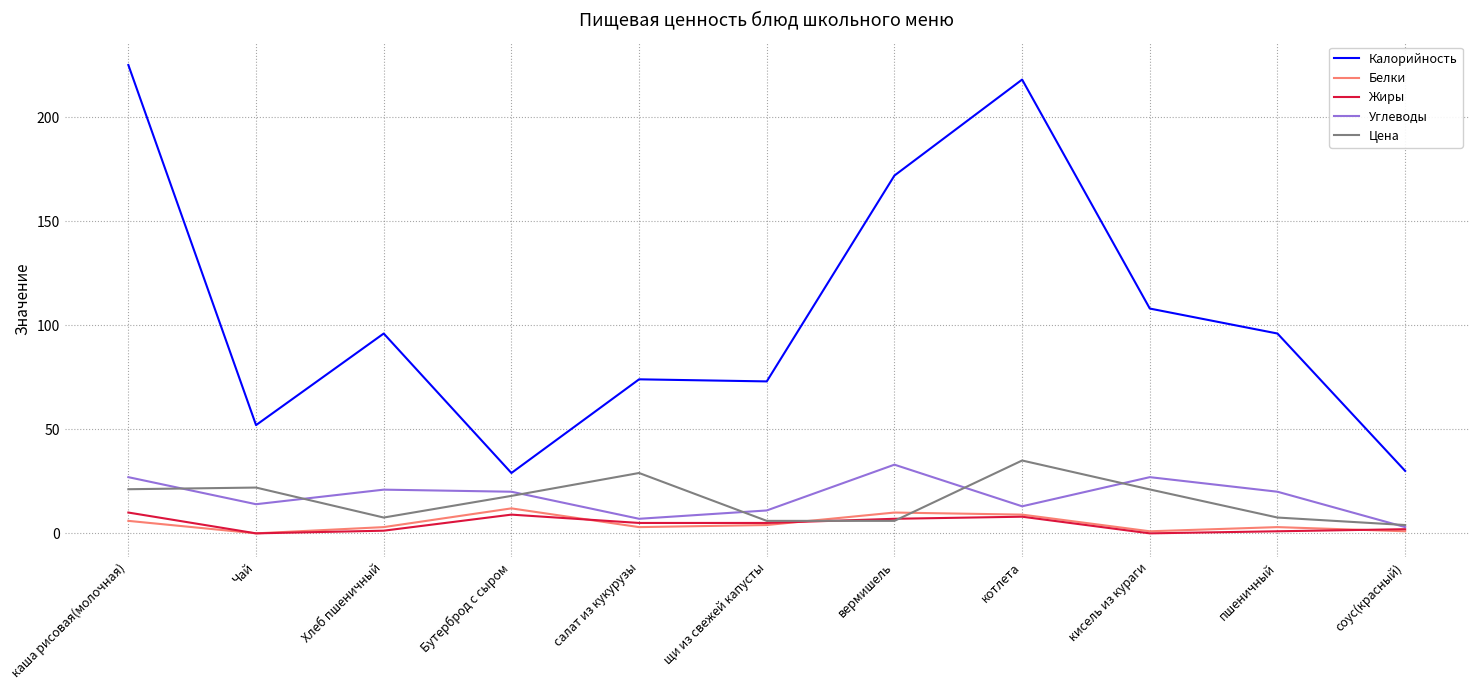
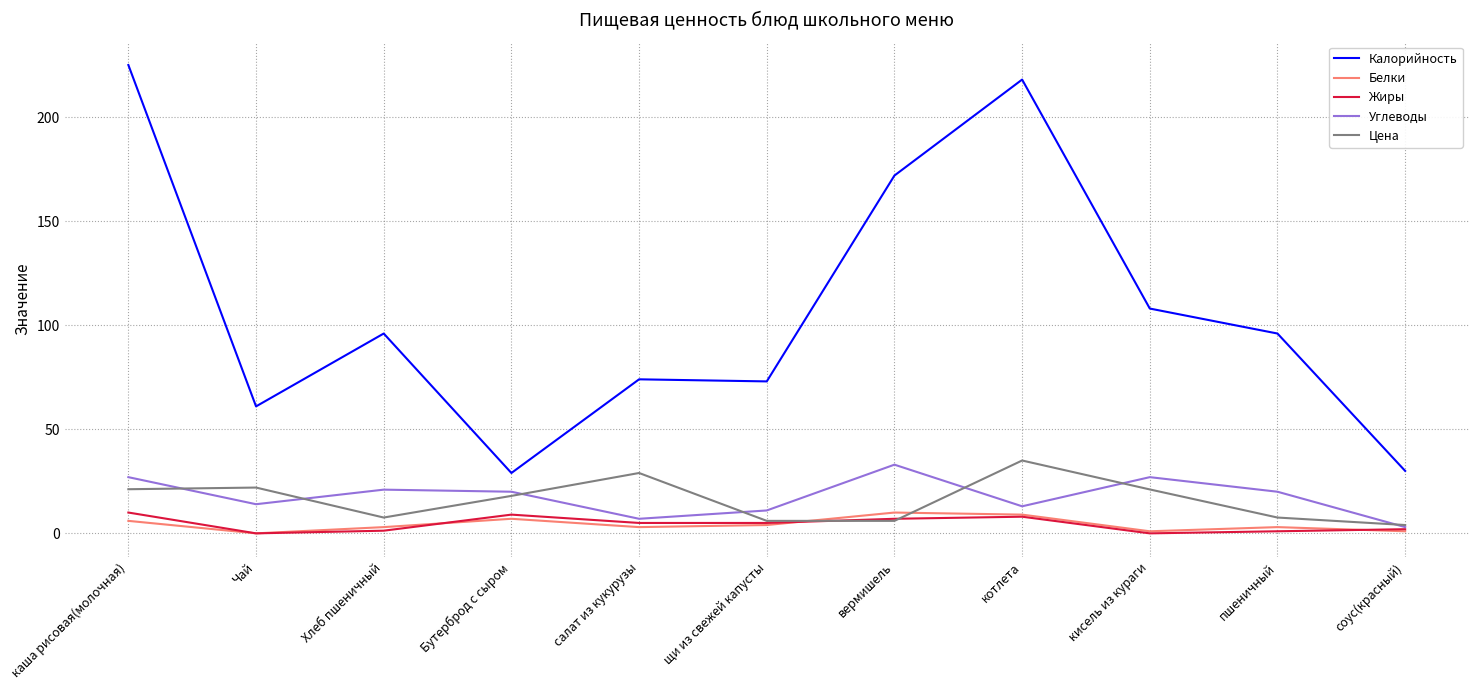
Калорийность, Чай: 52 -> 61
Белки, Бутерброд с сыром: 12 -> 7
